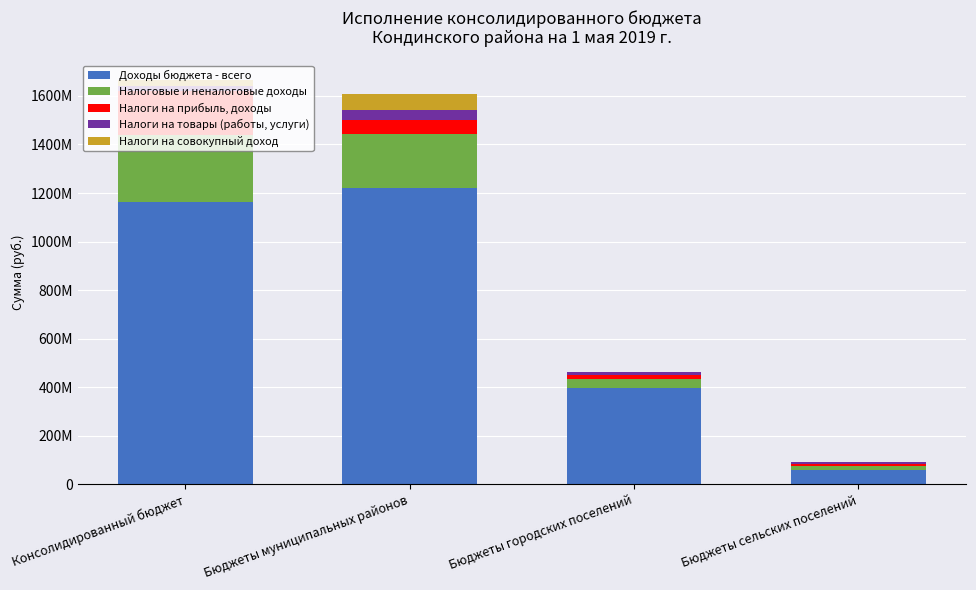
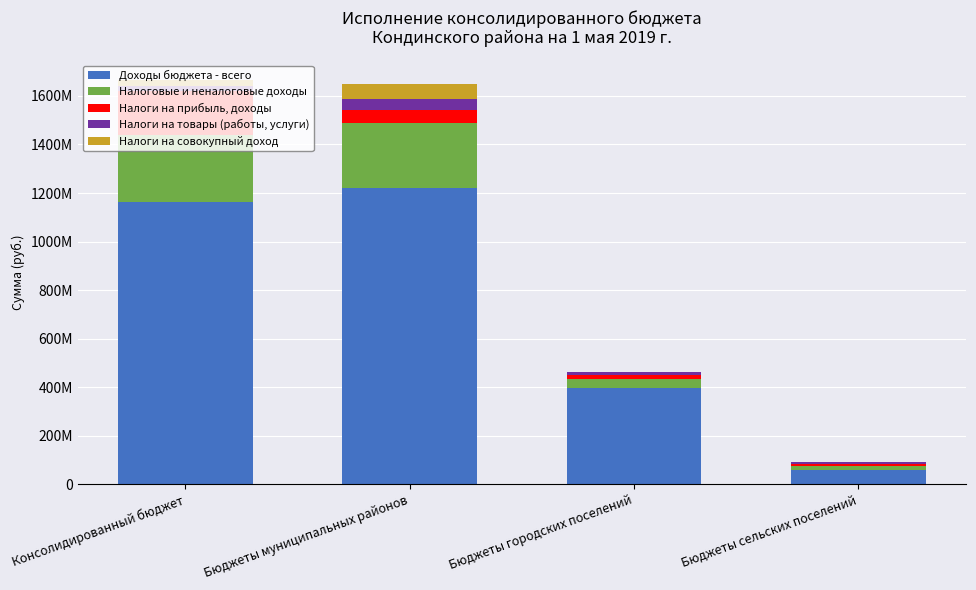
Налоговые и неналоговые доходы, Бюджеты муниципальных районов: 220000000 -> 270000000
